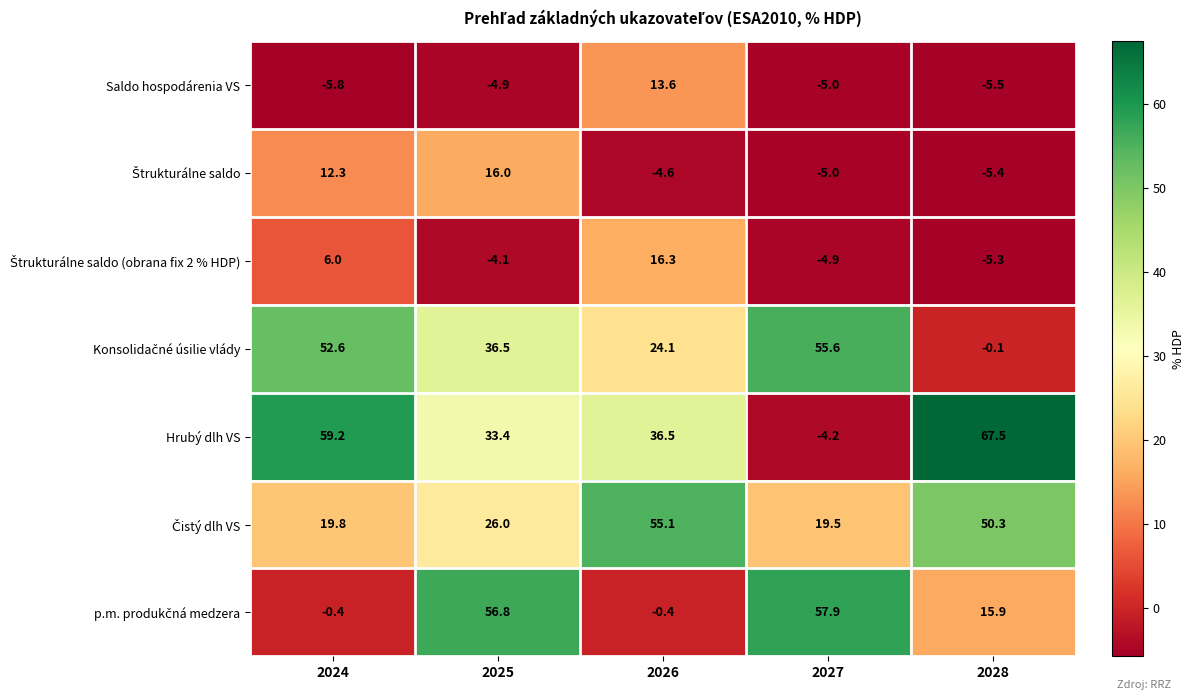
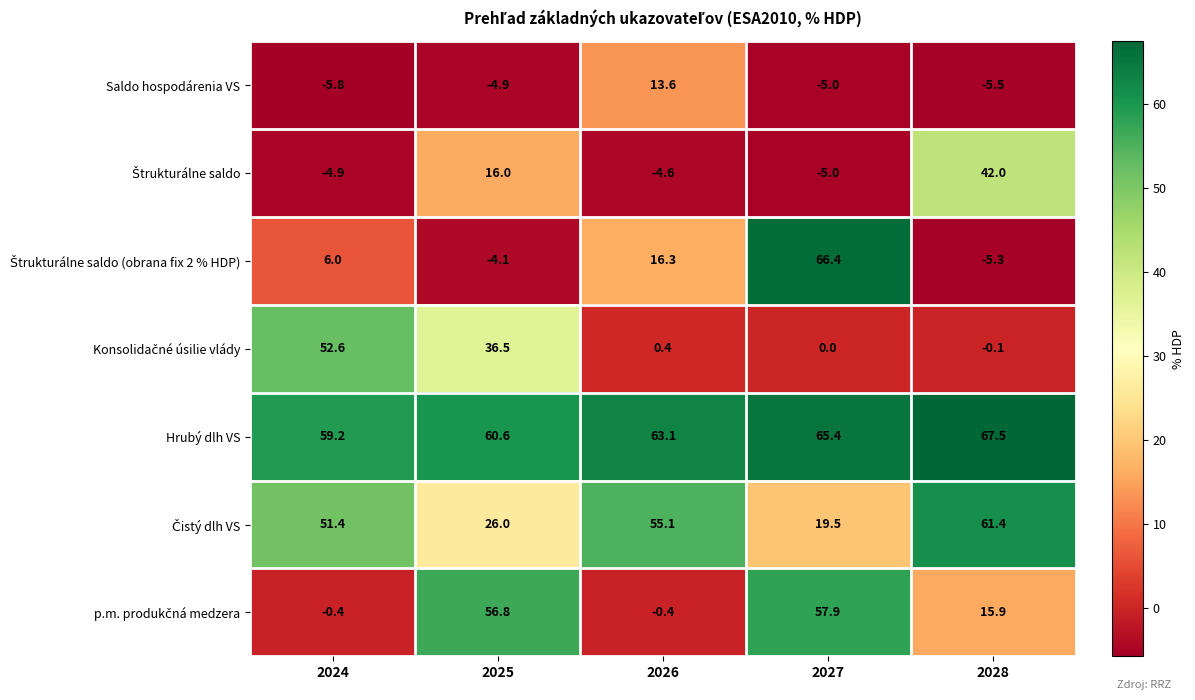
Štrukturálne saldo, 2024: 12.3 -> -4.9
Štrukturálne saldo, 2028: -5.4 -> 42.0
Štrukturálne saldo (obrana fix 2 % HDP), 2027: -4.9 -> 66.4
Konsolidačné úsilie vlády, 2026: 24.1 -> 0.4
Konsolidačné úsilie vlády, 2027: 55.6 -> 0.0
Hrubý dlh VS, 2025: 33.4 -> 60.6
Hrubý dlh VS, 2026: 36.5 -> 63.1
Hrubý dlh VS, 2027: -4.2 -> 65.4
Čistý dlh VS, 2024: 19.8 -> 51.4
Čistý dlh VS, 2028: 50.3 -> 61.4
